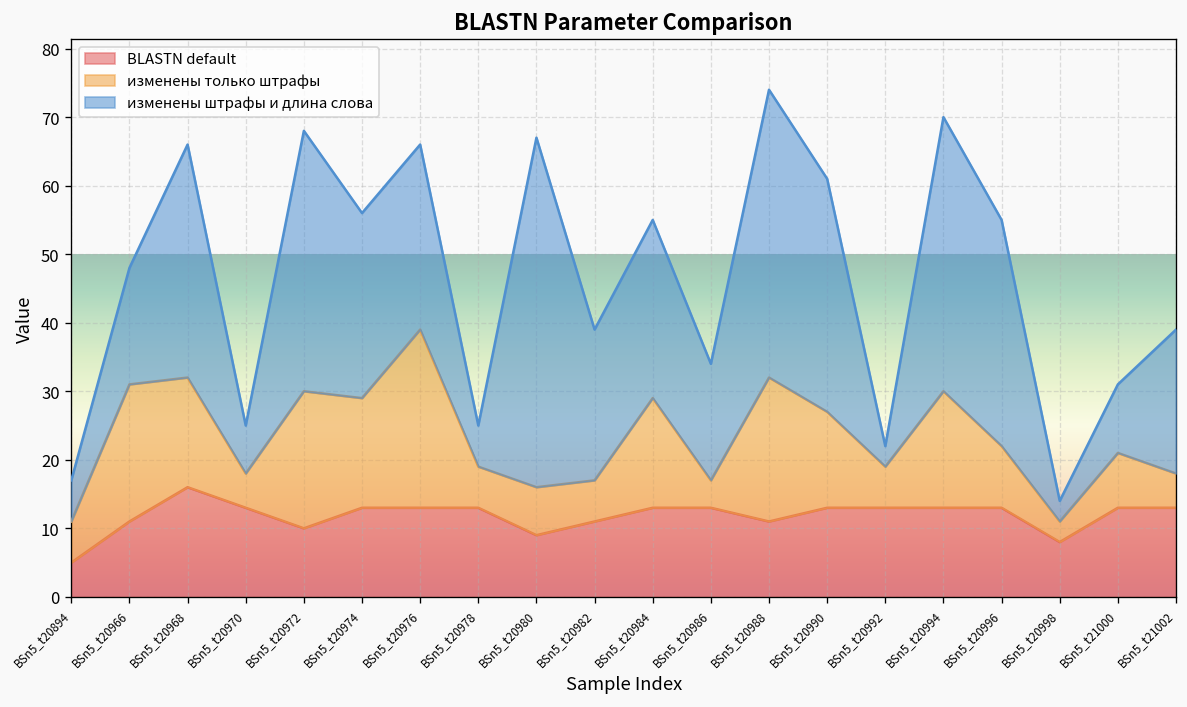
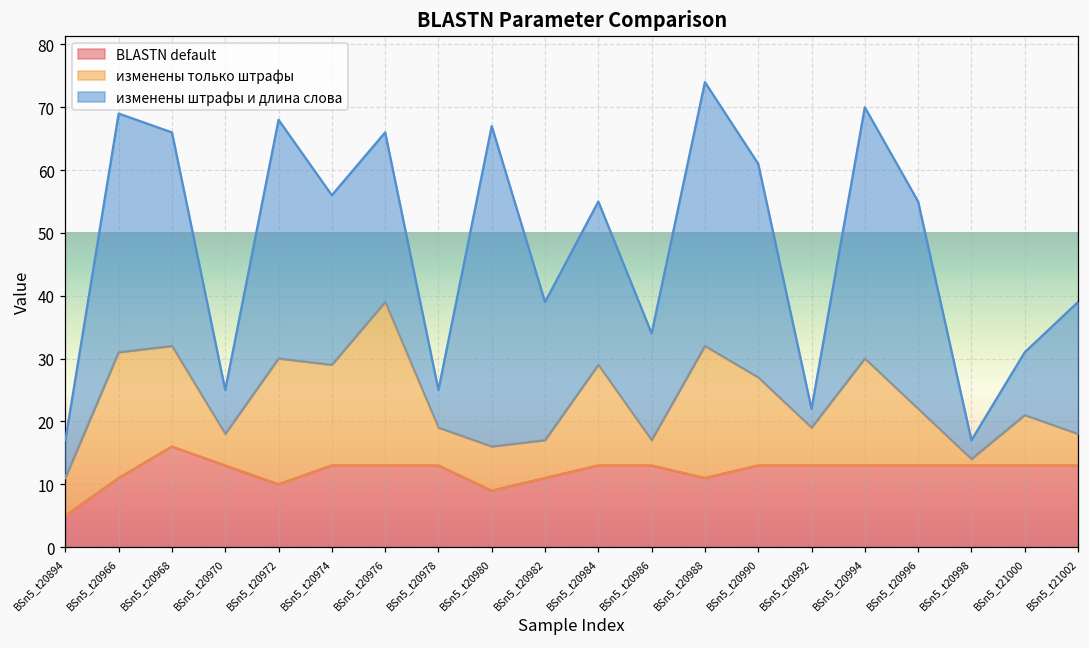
изменены штрафы и длина слова, BSn5_t20966: 17 -> 38
BLASTN default, BSn5_t20998: 8 -> 13
изменены только штрафы, BSn5_t20998: 3 -> 1
